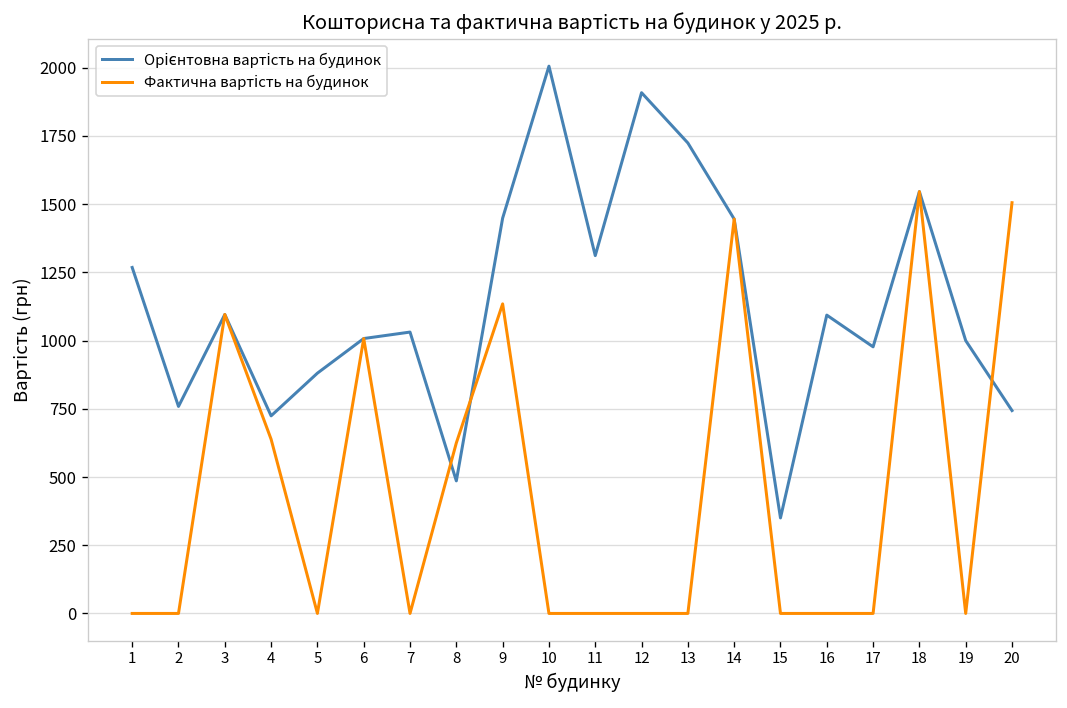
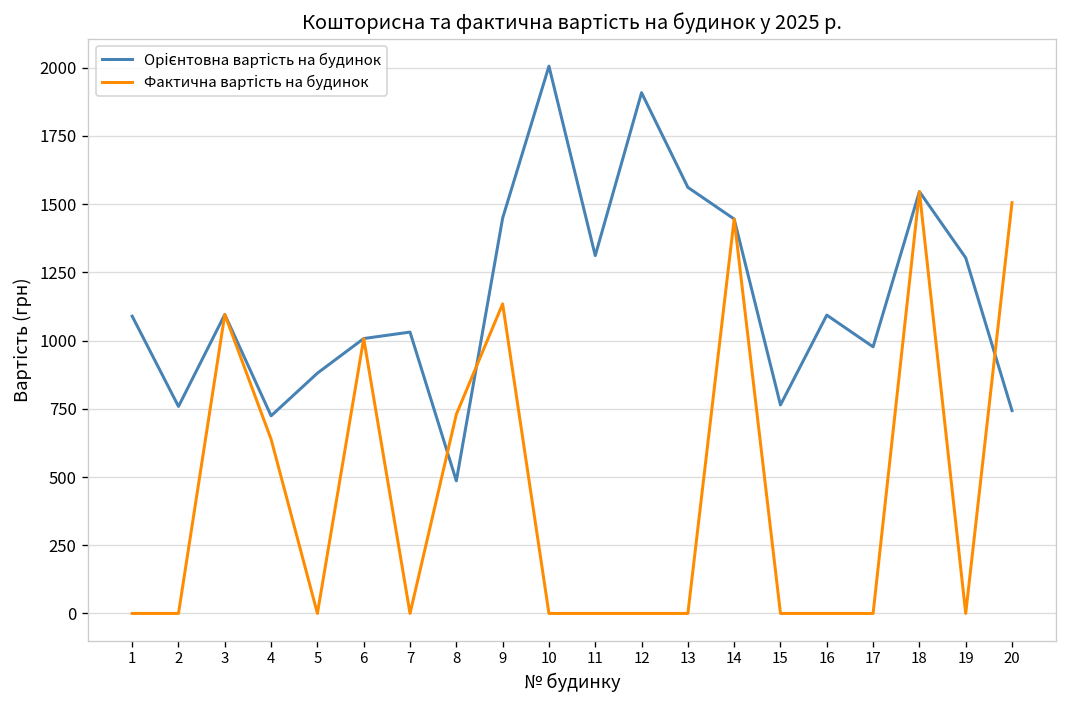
Орієнтовна вартість на будинок, 1: 1270 -> 1090
Фактична вартість на будинок, 8: 620 -> 730
Орієнтовна вартість на будинок, 13: 1720 -> 1560
Орієнтовна вартість на будинок, 15: 350 -> 760
Орієнтовна вартість на будинок, 19: 1000 -> 1300
